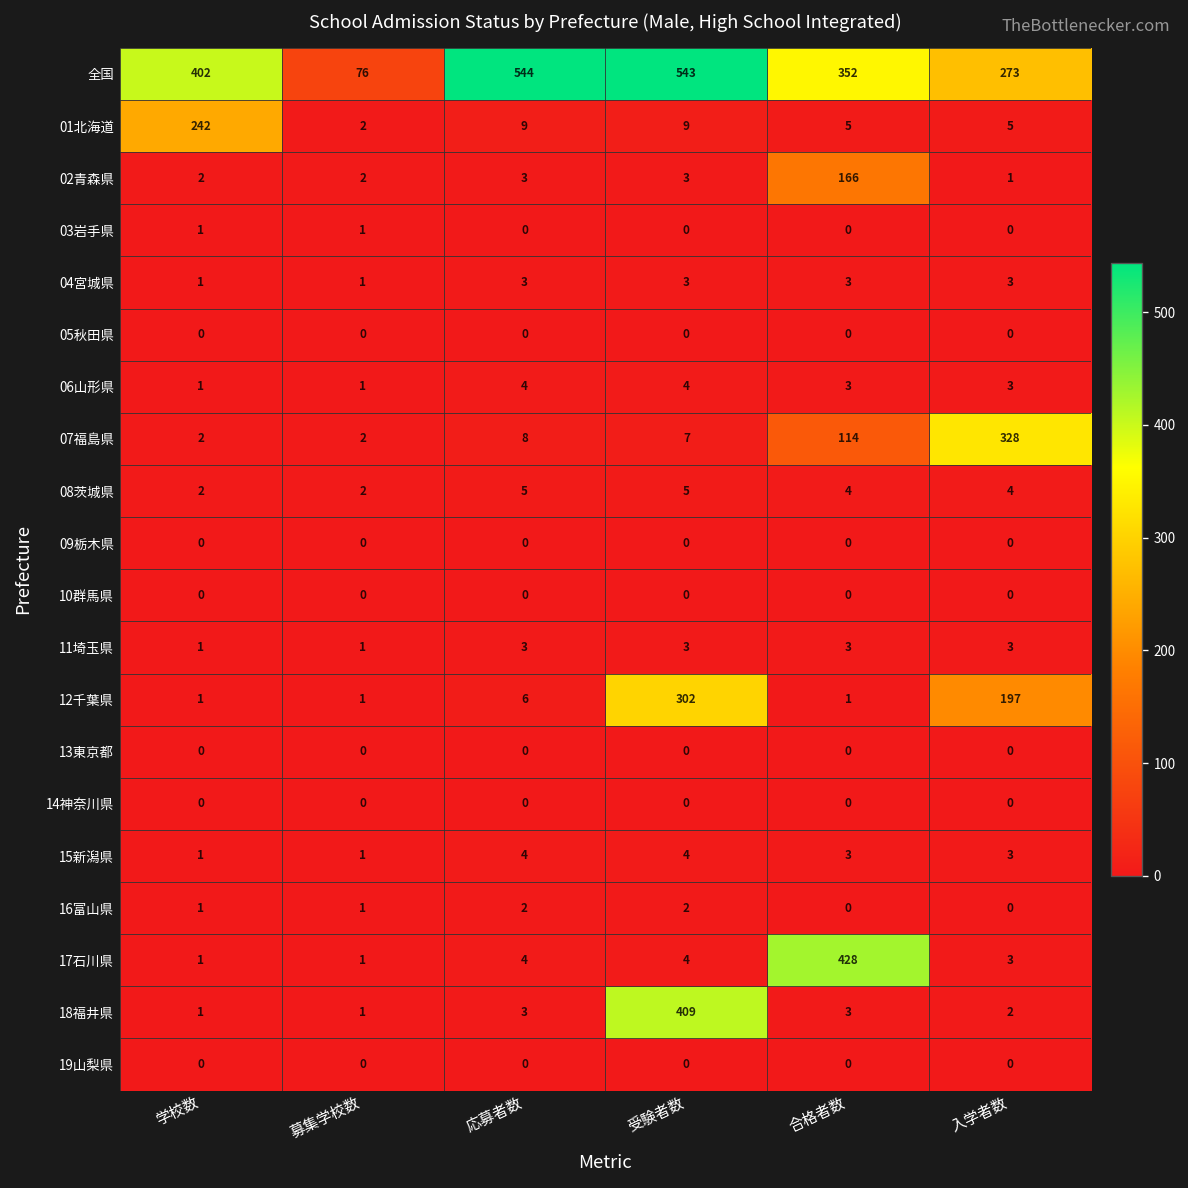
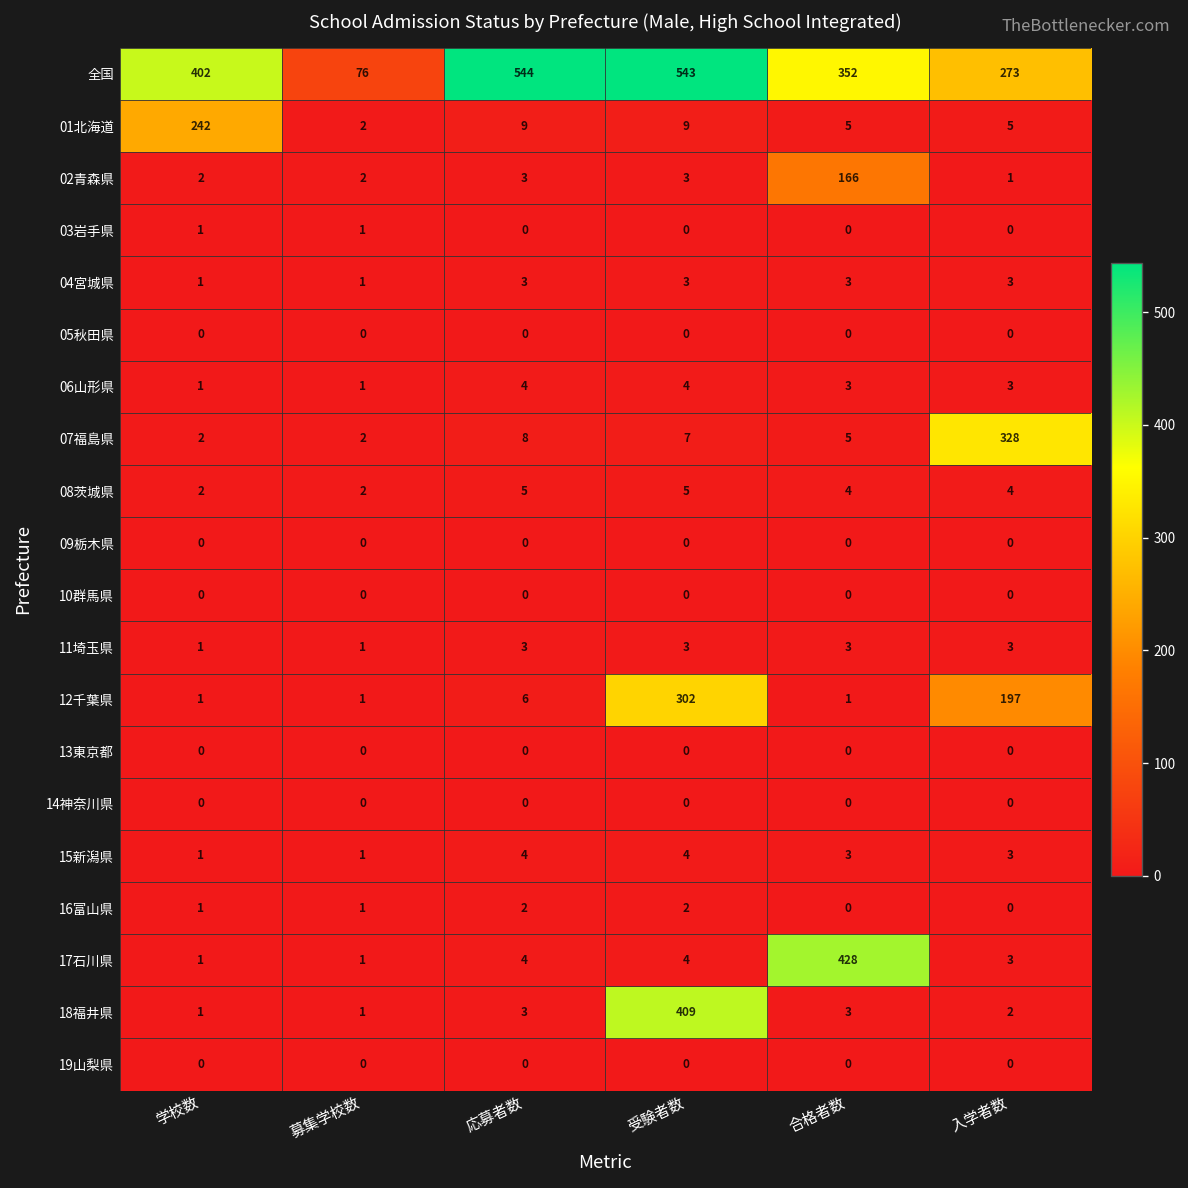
07福島県, 合格者数: 114 -> 5
